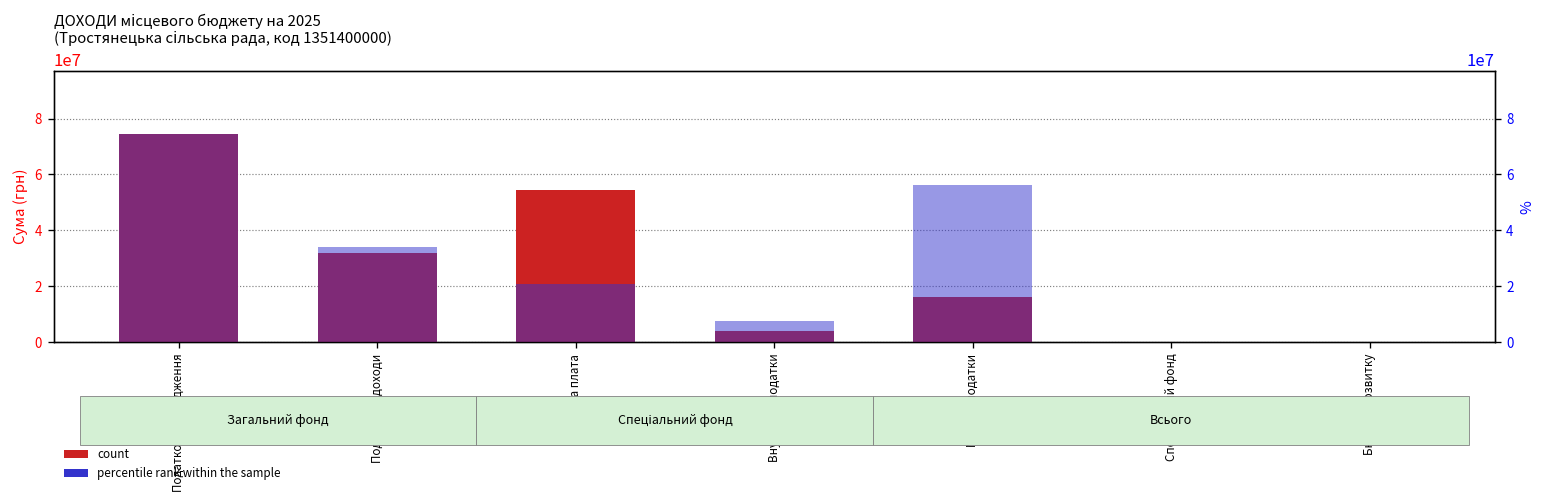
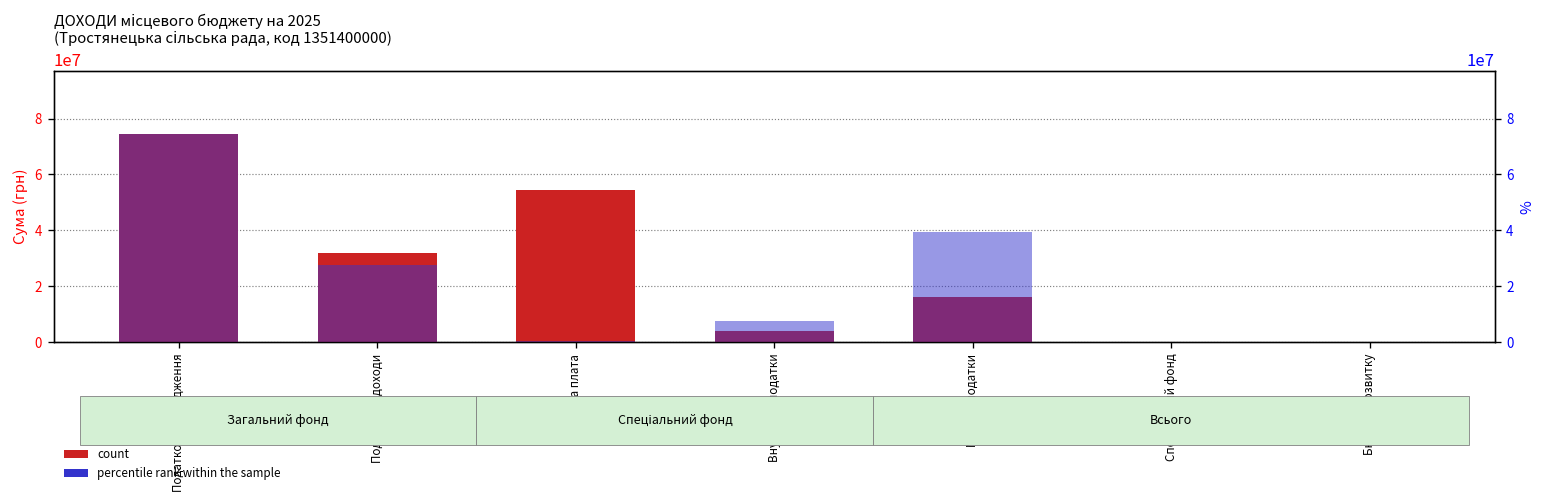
percentile rank within the sample, Податки на доходи: 34000000 -> 27000000
percentile rank within the sample, Рентна плата: 21000000 -> 0
percentile rank within the sample, Місцеві податки: 56000000 -> 39000000
